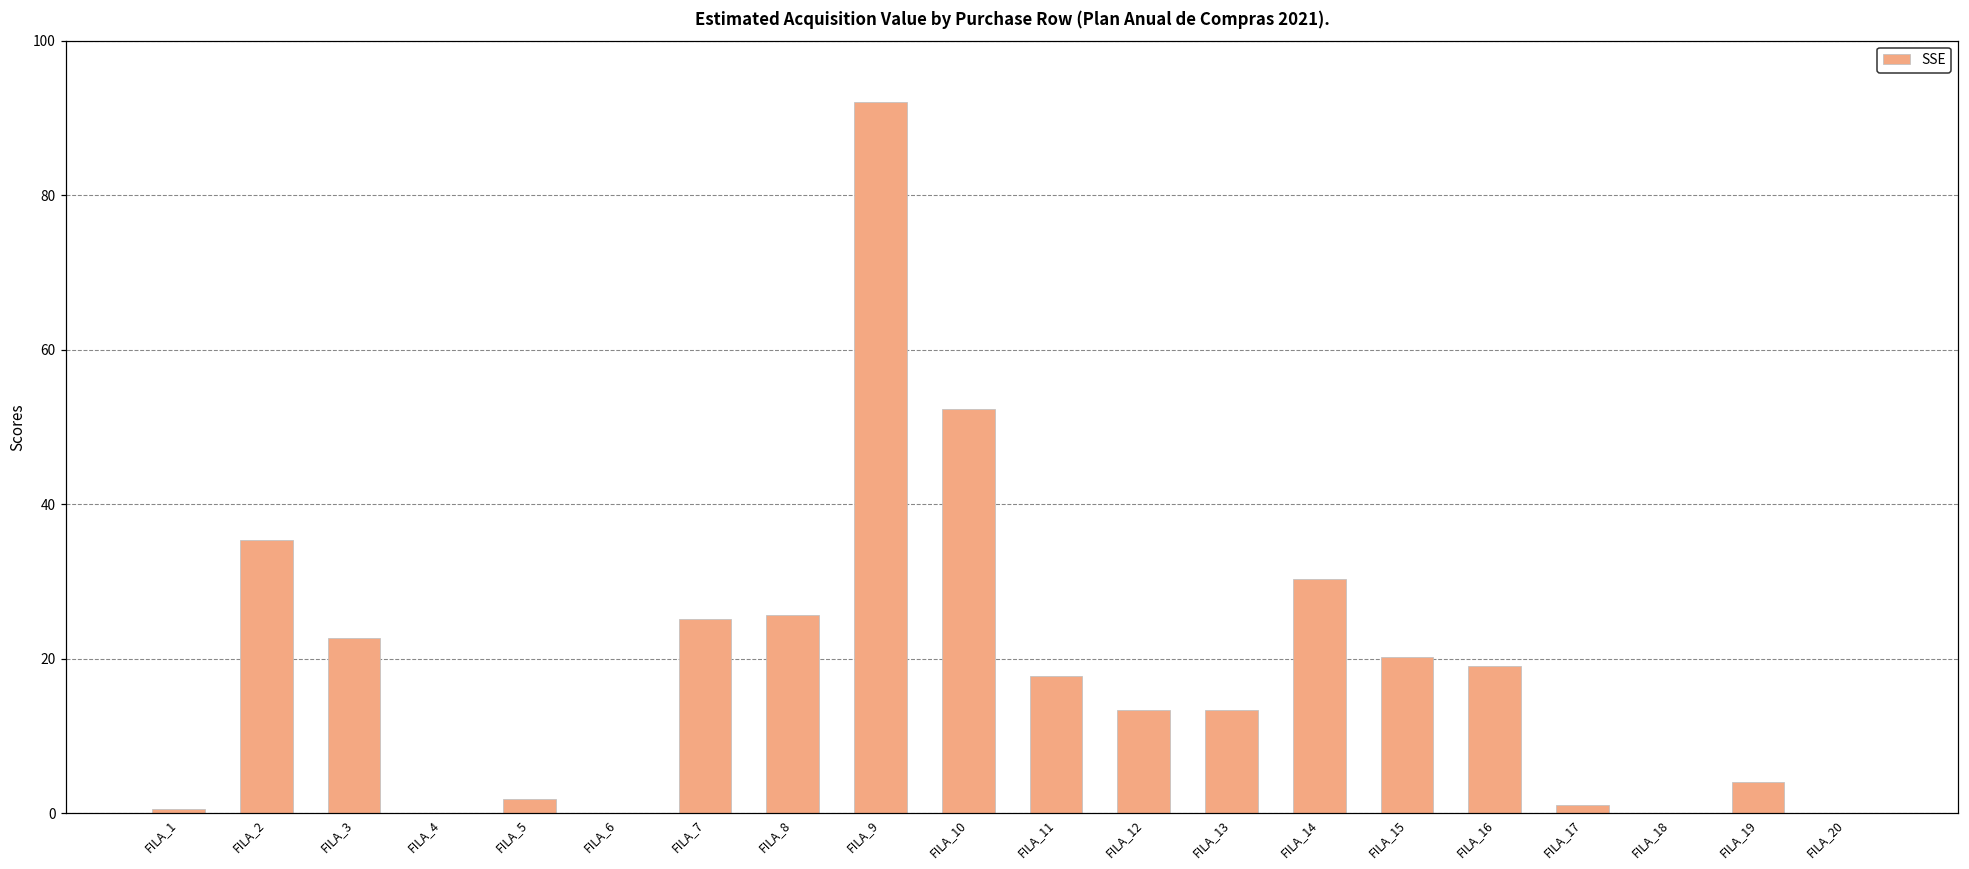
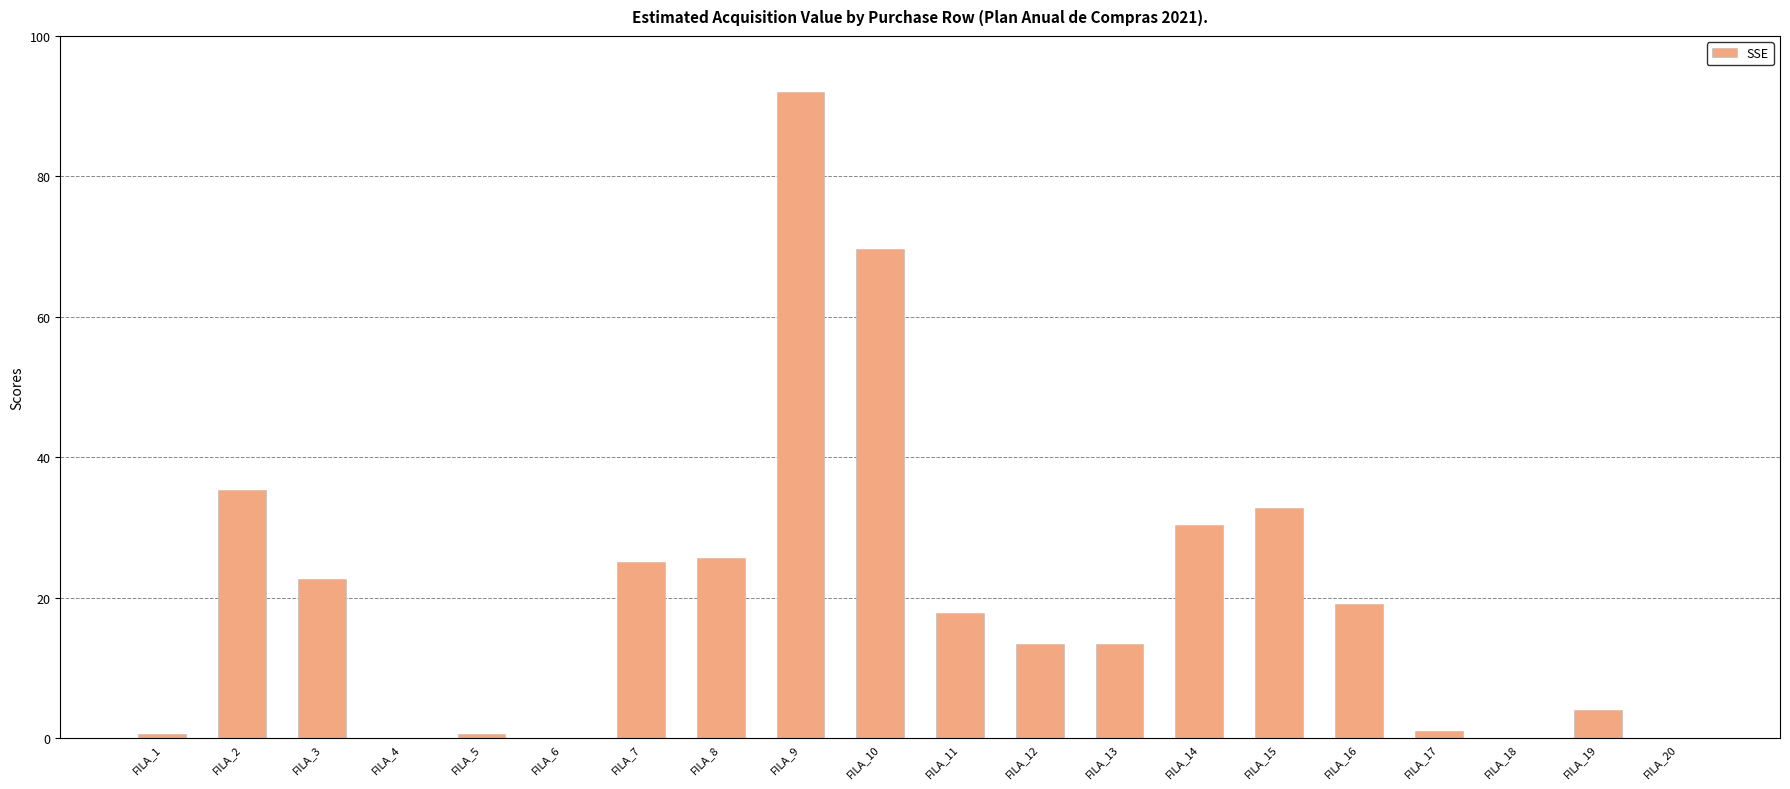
FILA_5: 2 -> 1
FILA_10: 52 -> 70
FILA_15: 20 -> 33
